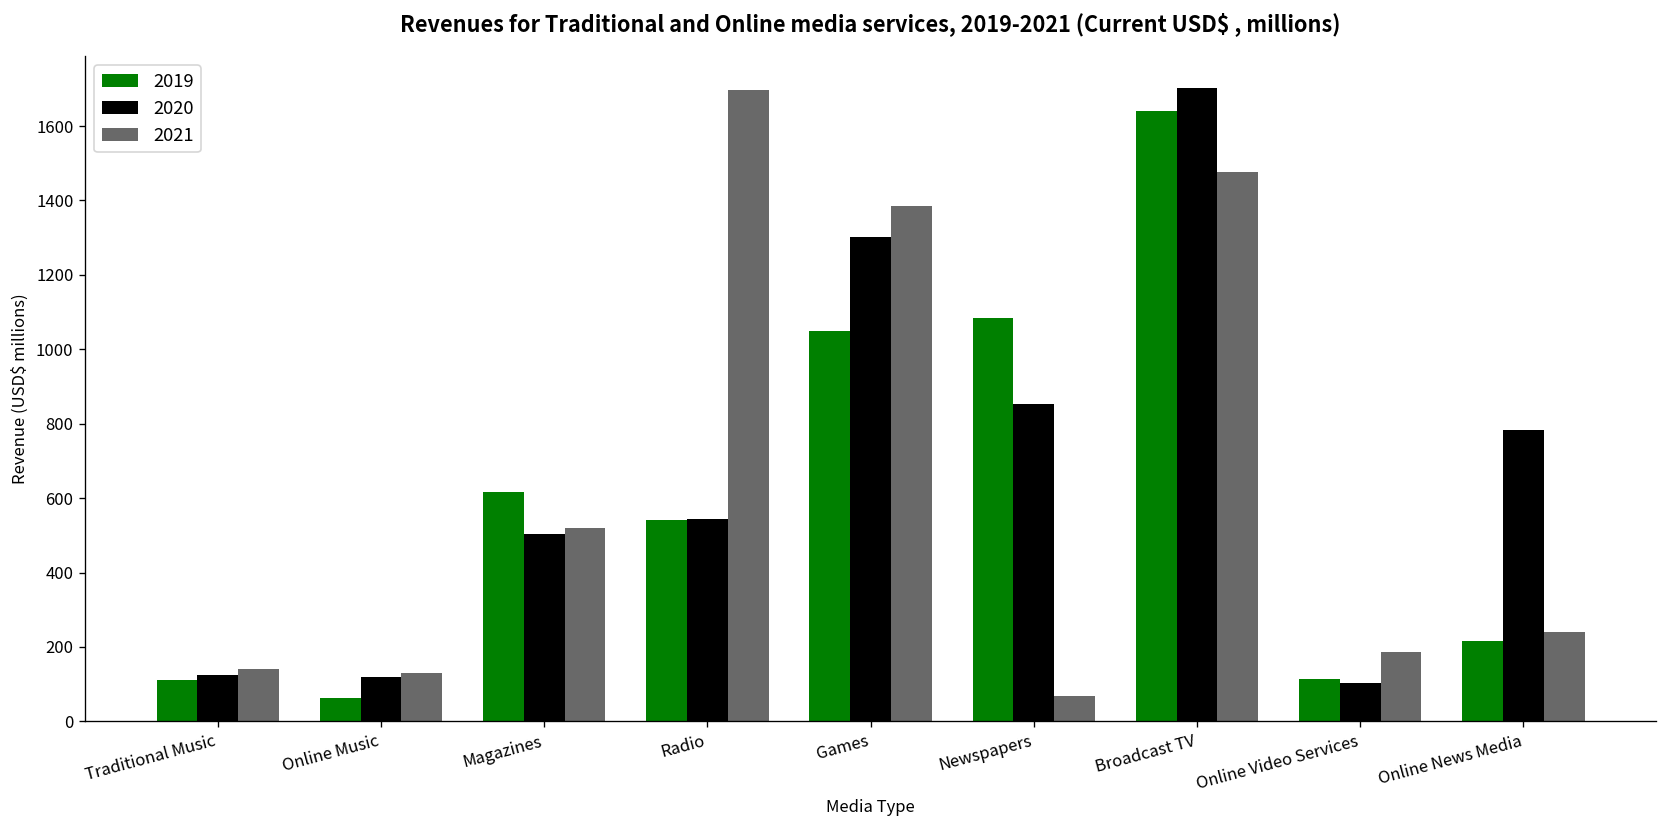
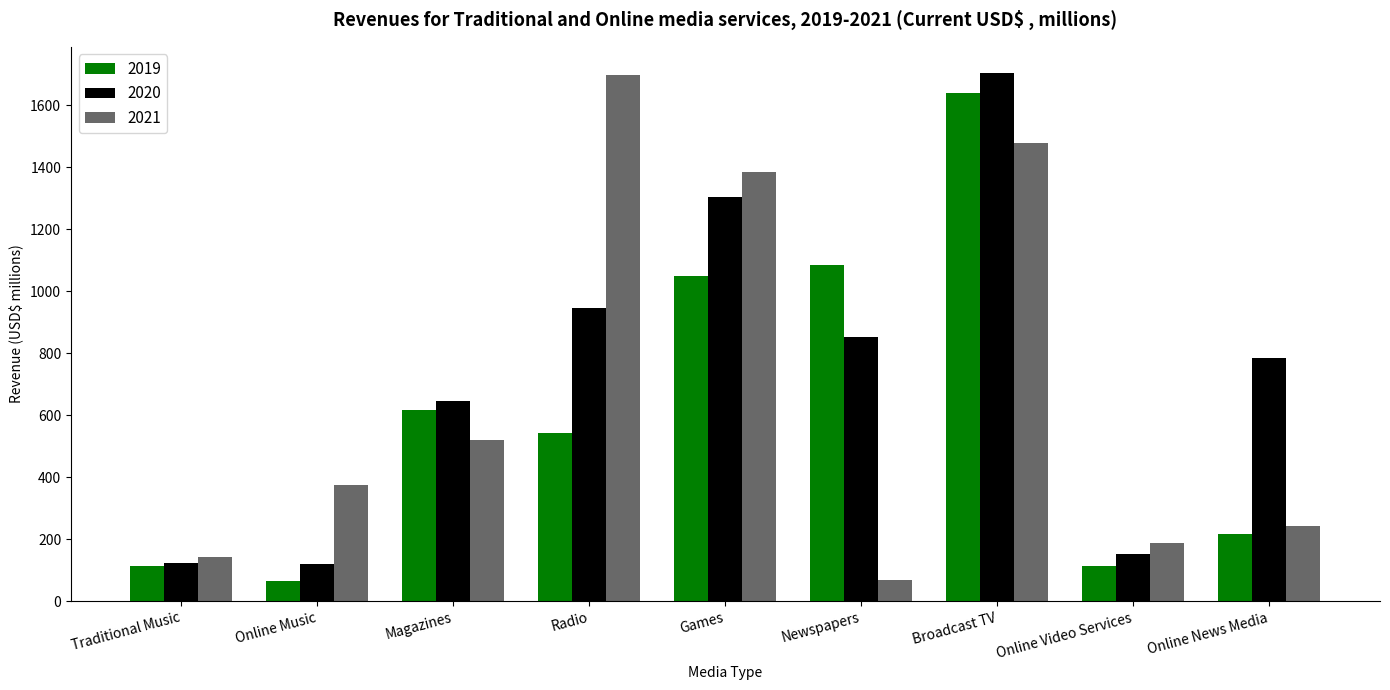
2021, Online Music: 130 -> 370
2020, Magazines: 500 -> 650
2020, Radio: 540 -> 940
2020, Online Video Services: 100 -> 150
